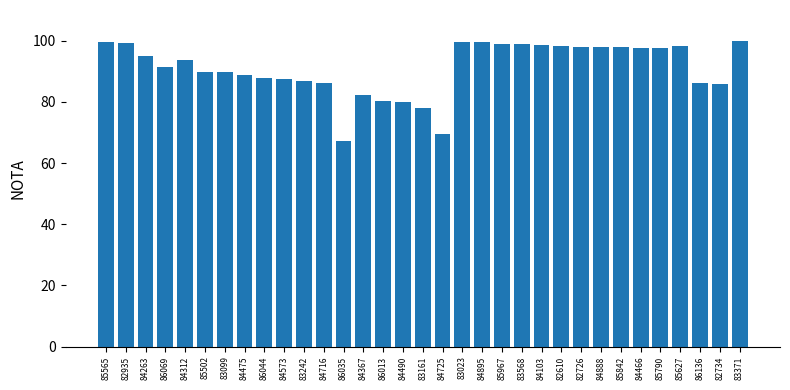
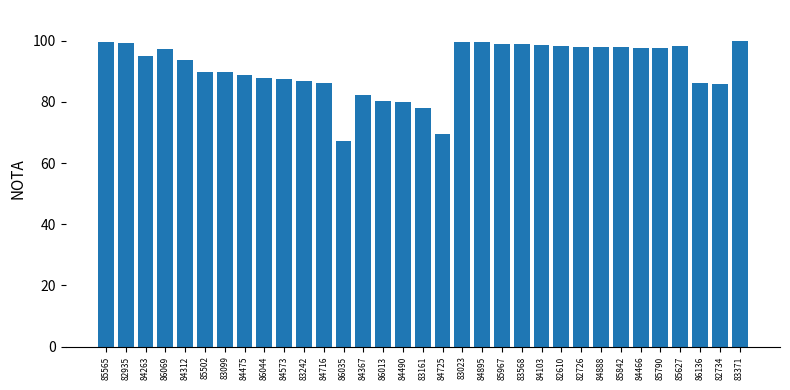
86069: 91 -> 97
